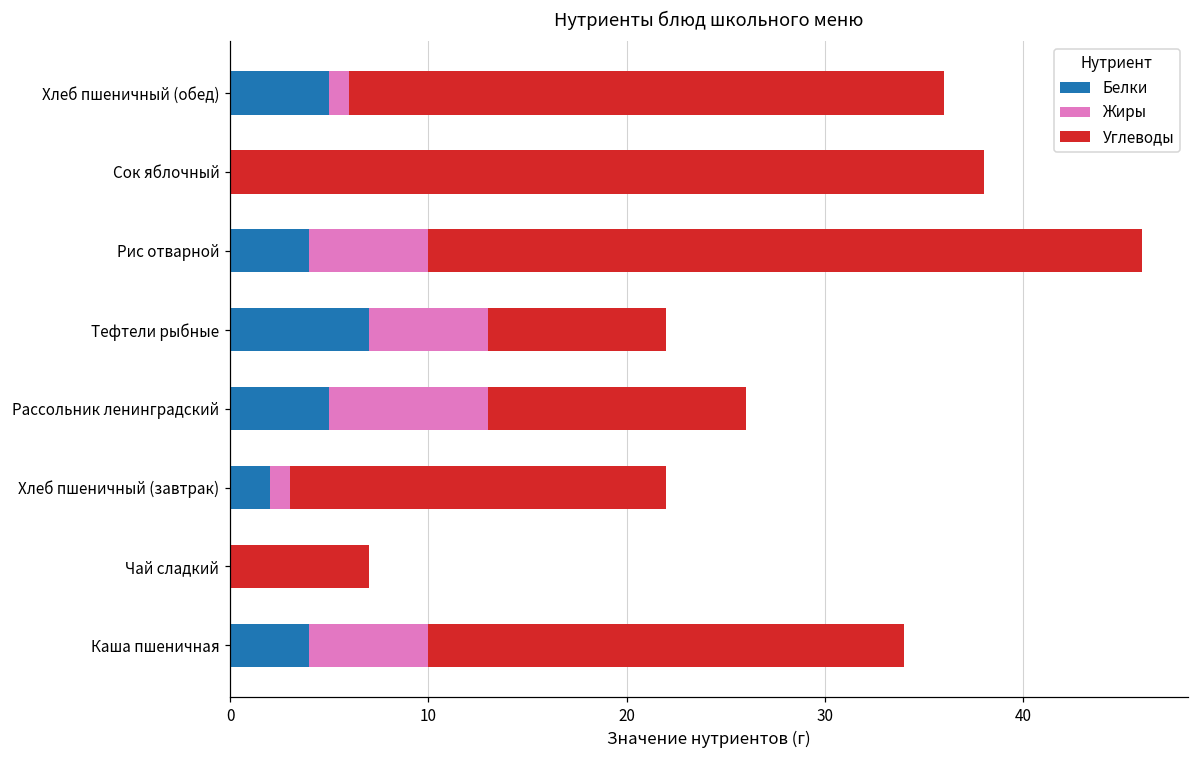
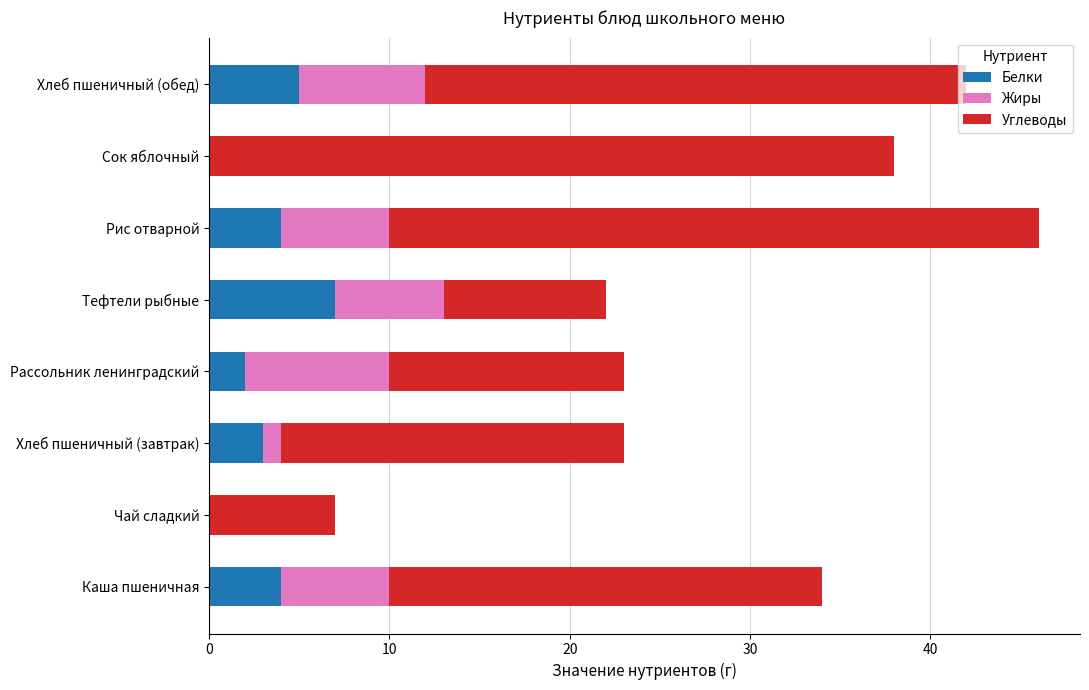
Жиры, Хлеб пшеничный (обед): 1 -> 7
Белки, Рассольник ленинградский: 5 -> 2
Белки, Хлеб пшеничный (завтрак): 2 -> 3
